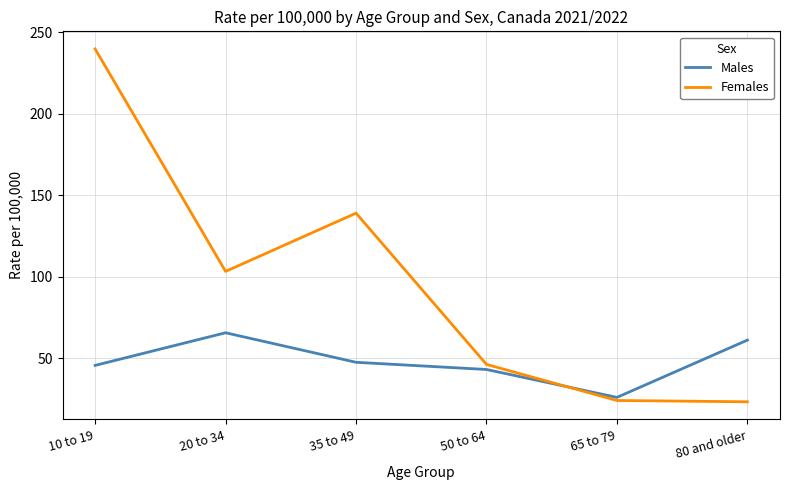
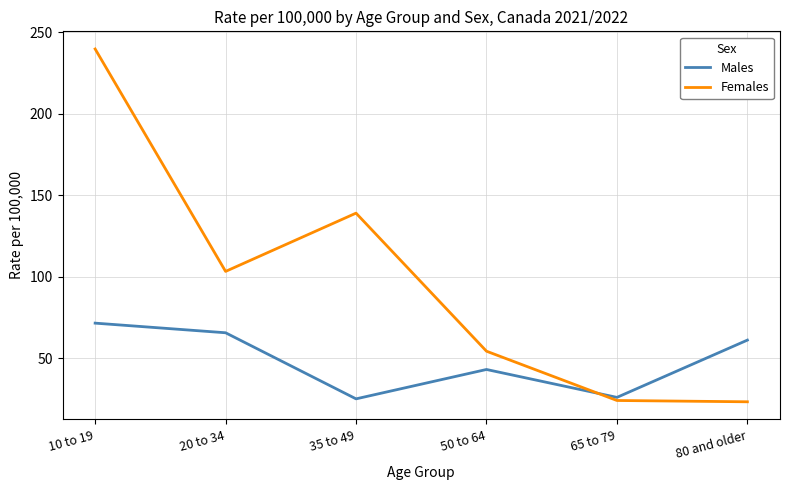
Males, 10 to 19: 46 -> 72
Males, 35 to 49: 48 -> 25
Females, 50 to 64: 46 -> 54
